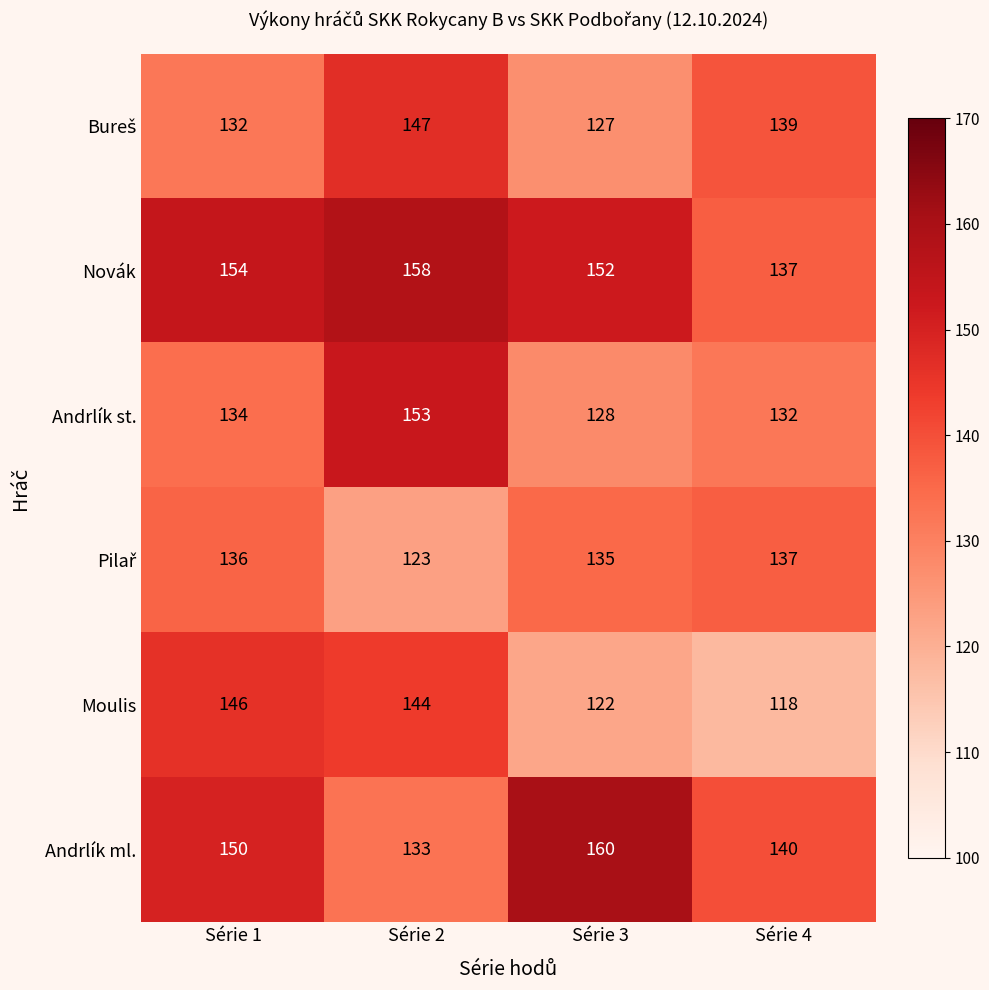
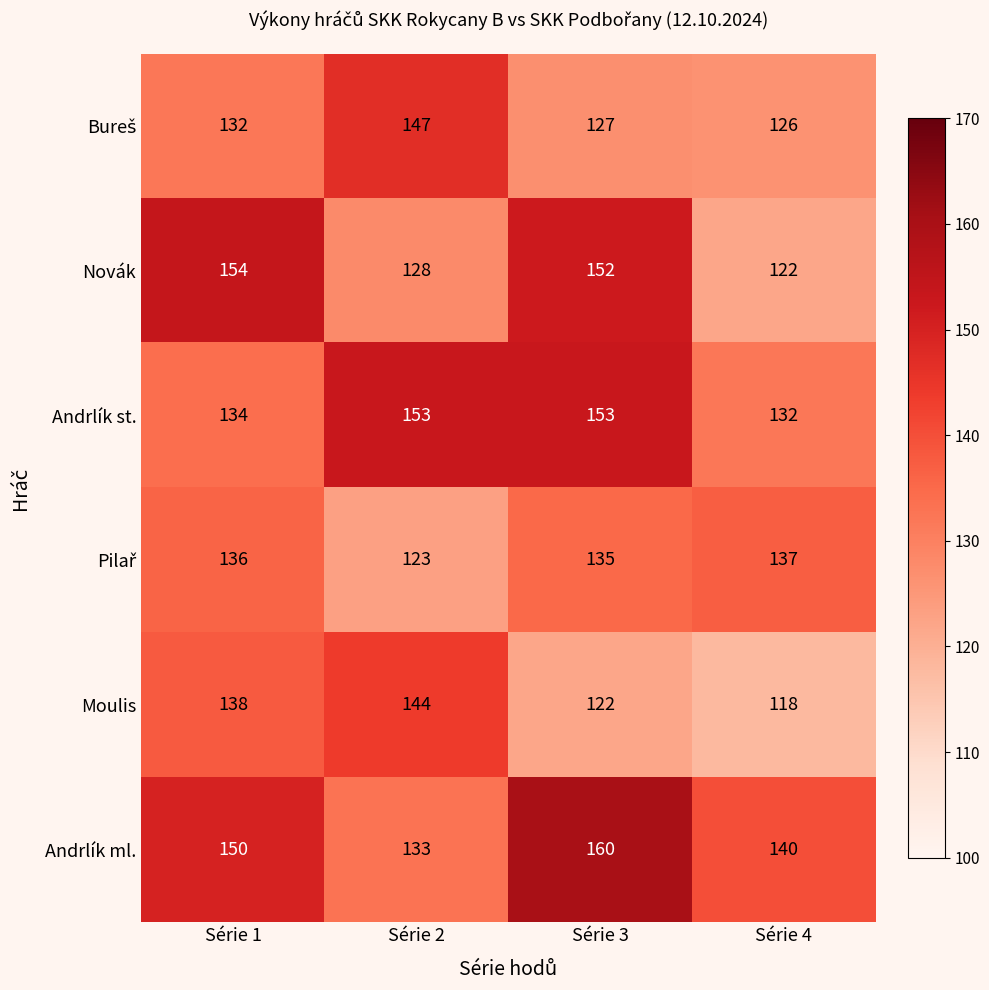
Bureš, Série 4: 139 -> 126
Novák, Série 2: 158 -> 128
Novák, Série 4: 137 -> 122
Andrlík st., Série 3: 128 -> 153
Moulis, Série 1: 146 -> 138
